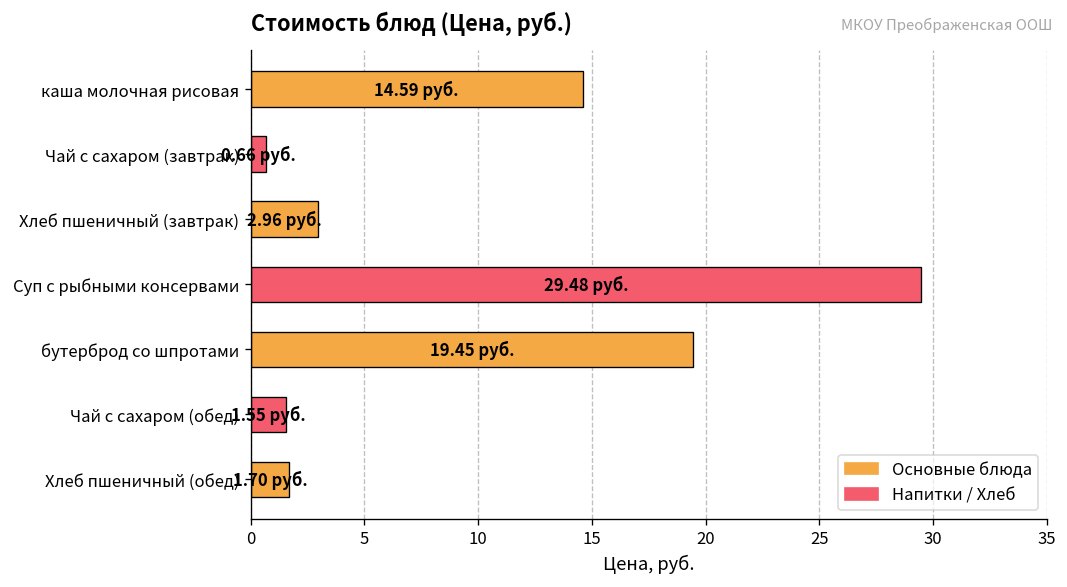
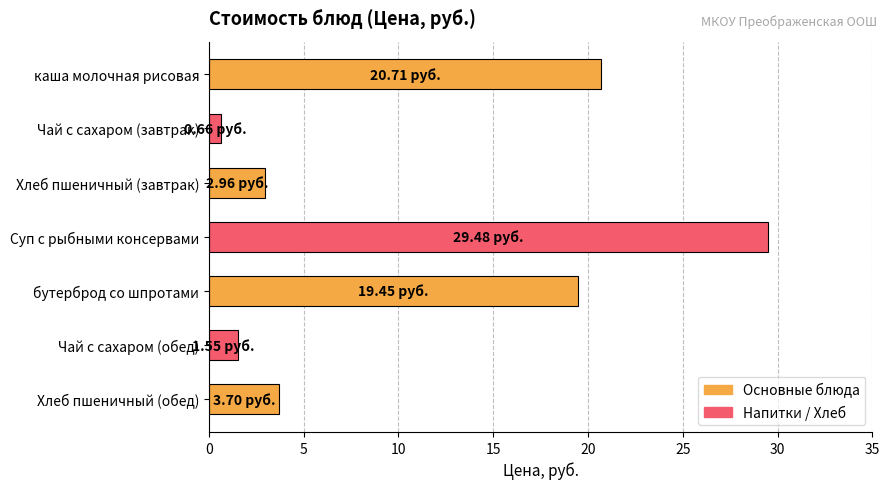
каша молочная рисовая: 14.59 -> 20.71
Хлеб пшеничный (обед): 1.70 -> 3.70
